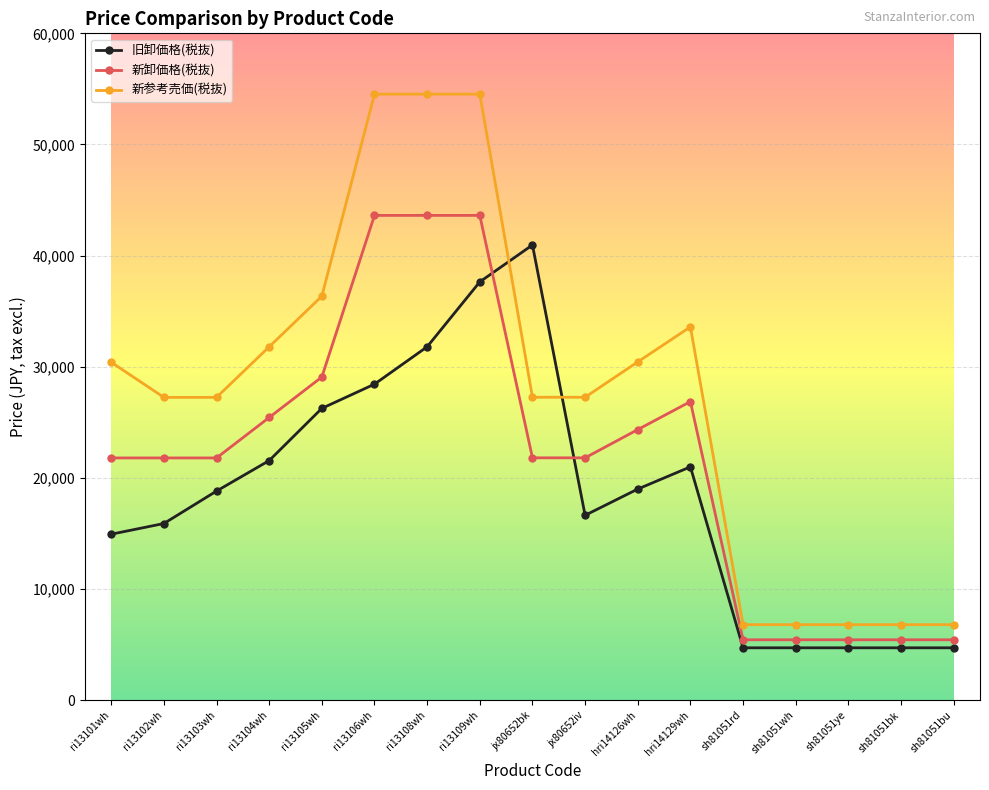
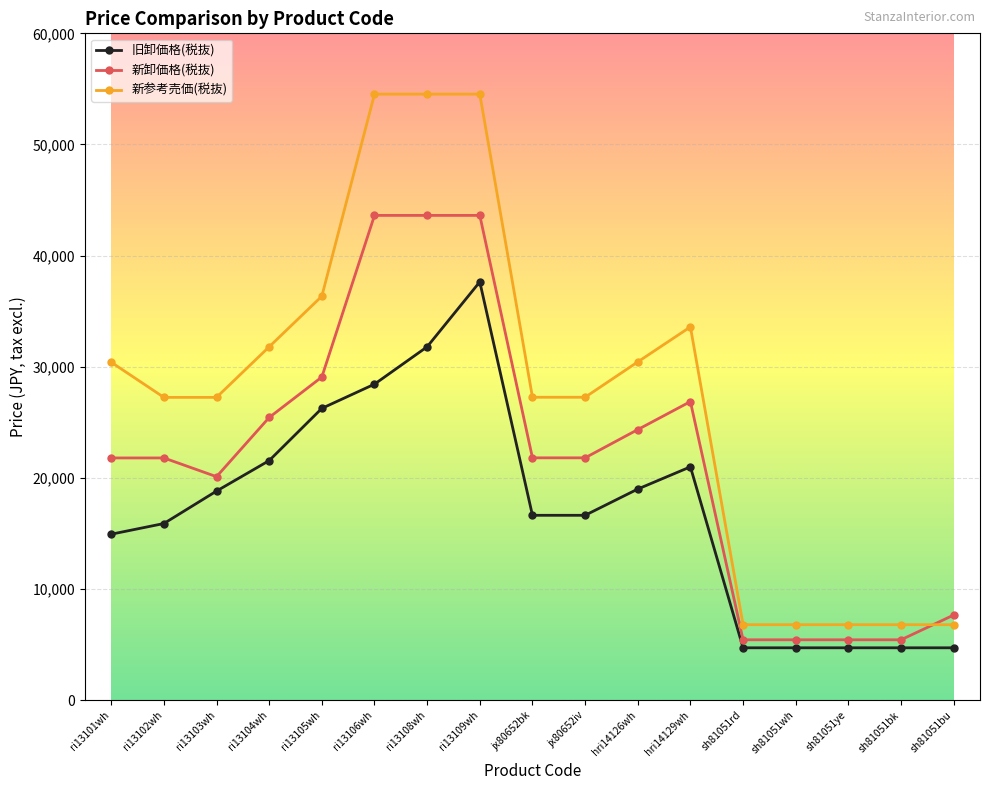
新卸価格(税抜), ri13103wh: 21,800 -> 20,100
旧卸価格(税抜), jx80652bk: 41,000 -> 16,600
新卸価格(税抜), sh81051bu: 5,400 -> 7,700
